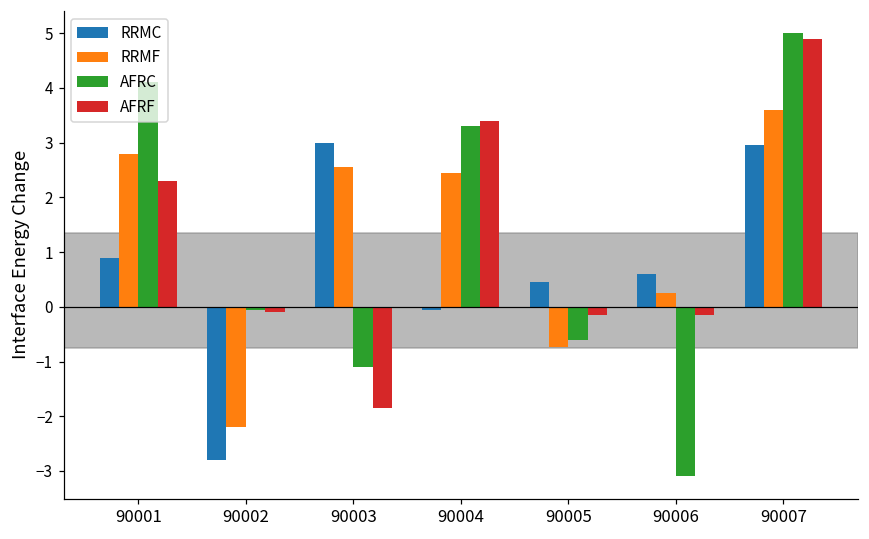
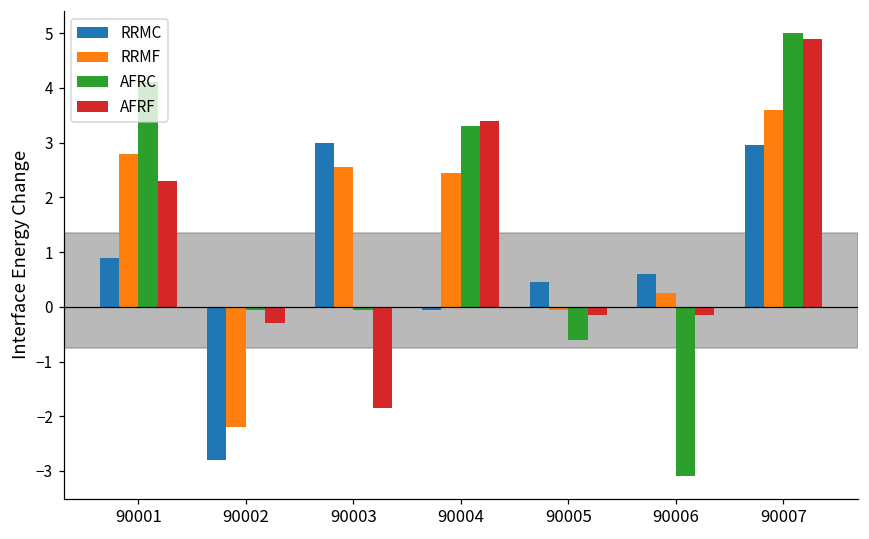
AFRF, 90002: -0.1 -> -0.3
AFRC, 90003: -1.1 -> -0.1
RRMF, 90005: -0.7 -> -0.1
